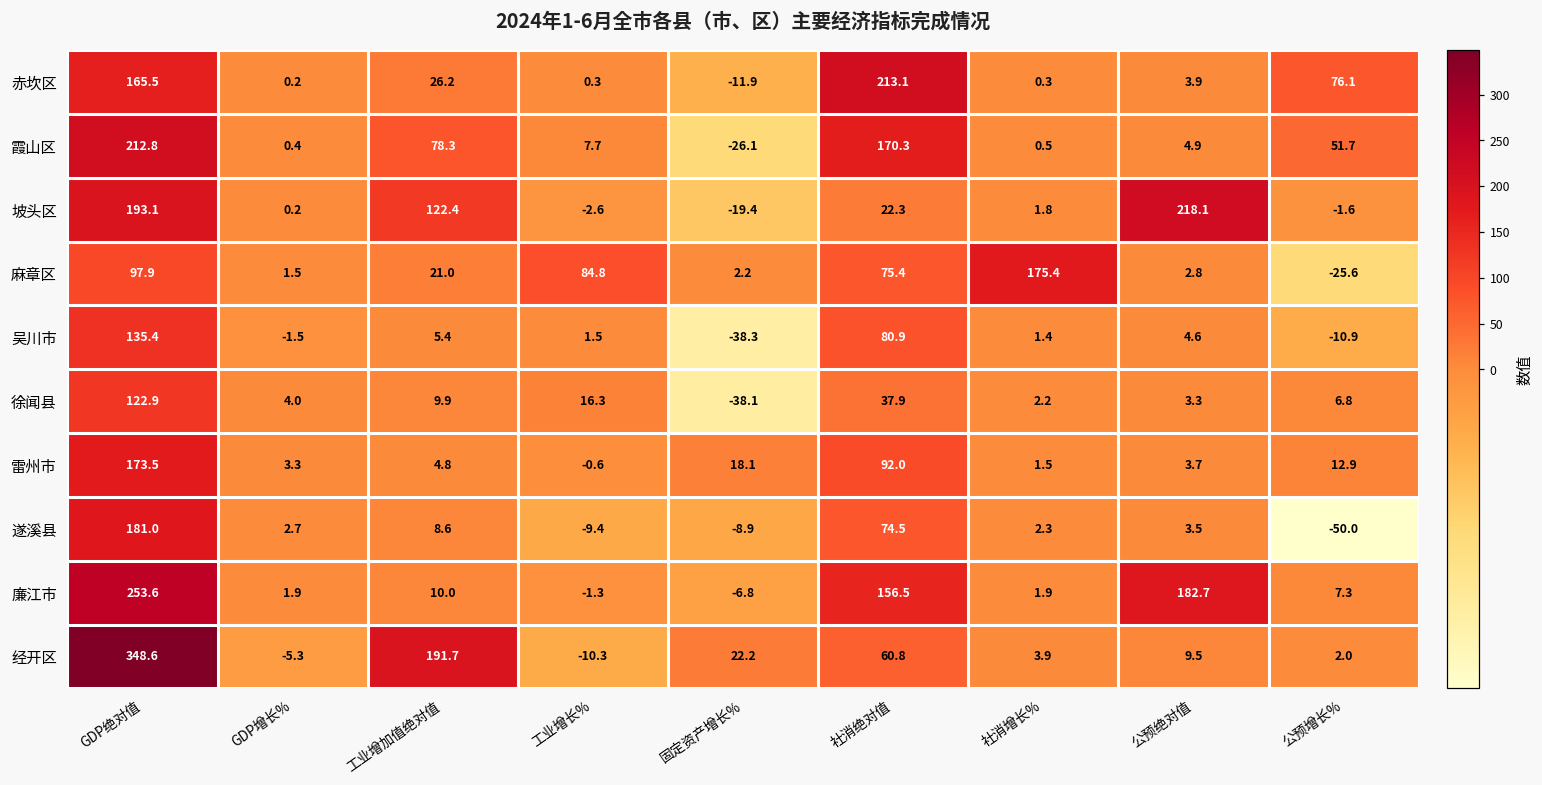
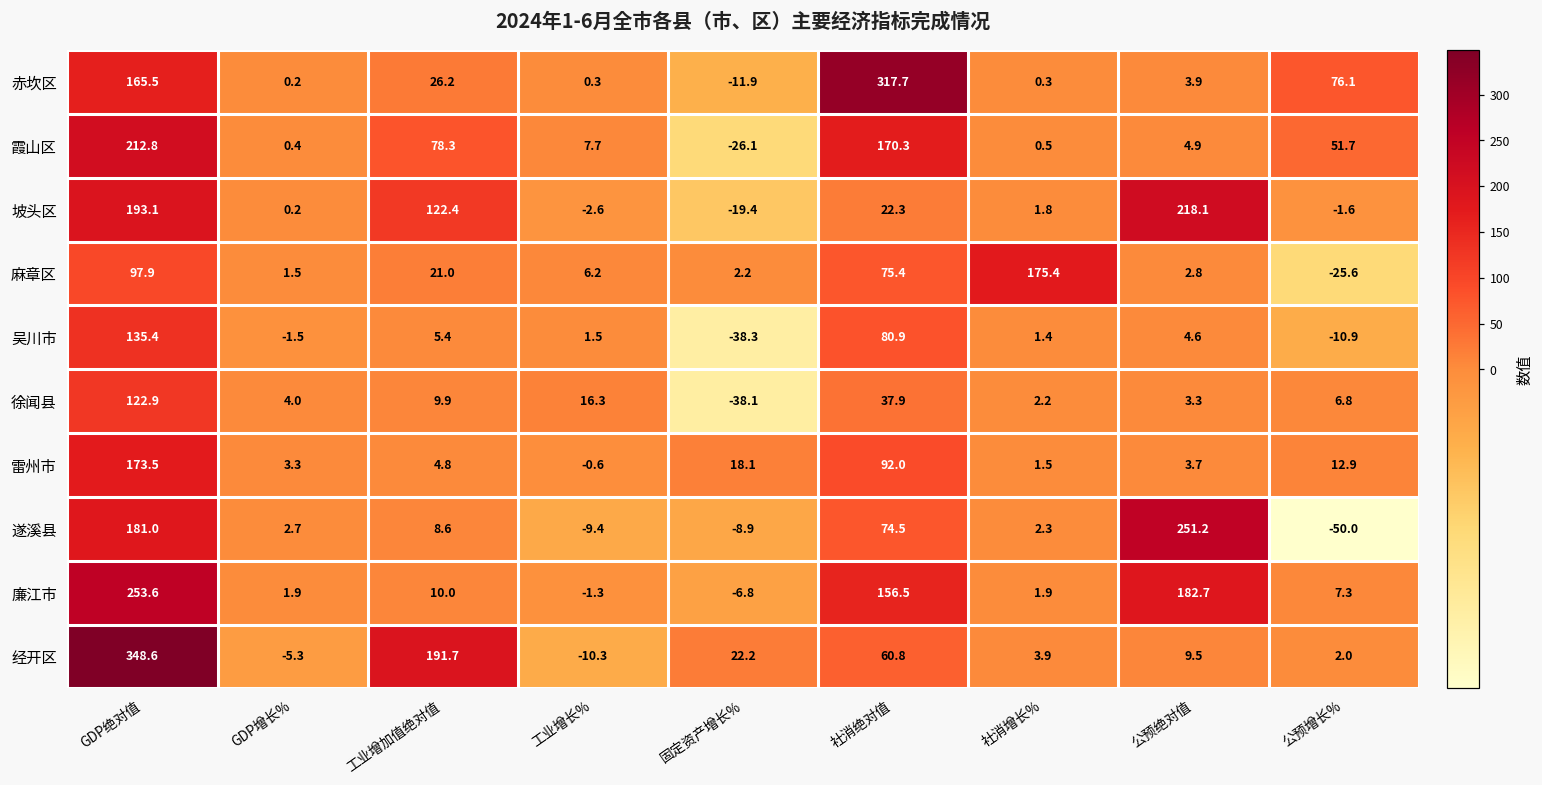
赤坎区, 社消绝对值: 213.1 -> 317.7
麻章区, 工业增长%: 84.8 -> 6.2
遂溪县, 公预绝对值: 3.5 -> 251.2
